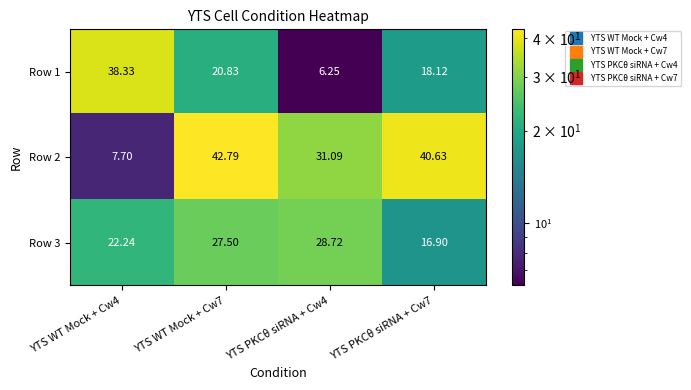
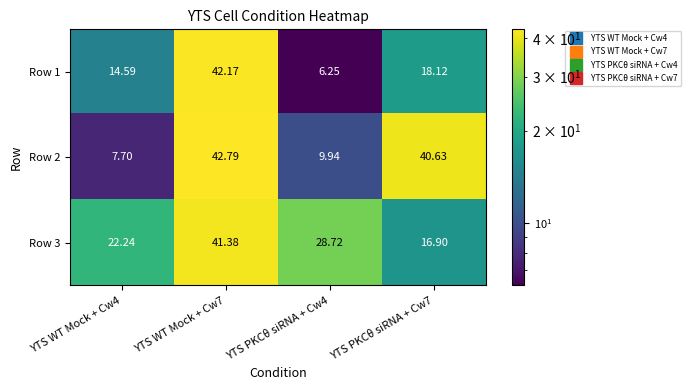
Row 1, YTS WT Mock + Cw4: 38.33 -> 14.59
Row 1, YTS WT Mock + Cw7: 20.83 -> 42.17
Row 2, YTS PKCθ siRNA + Cw4: 31.09 -> 9.94
Row 3, YTS WT Mock + Cw7: 27.50 -> 41.38
